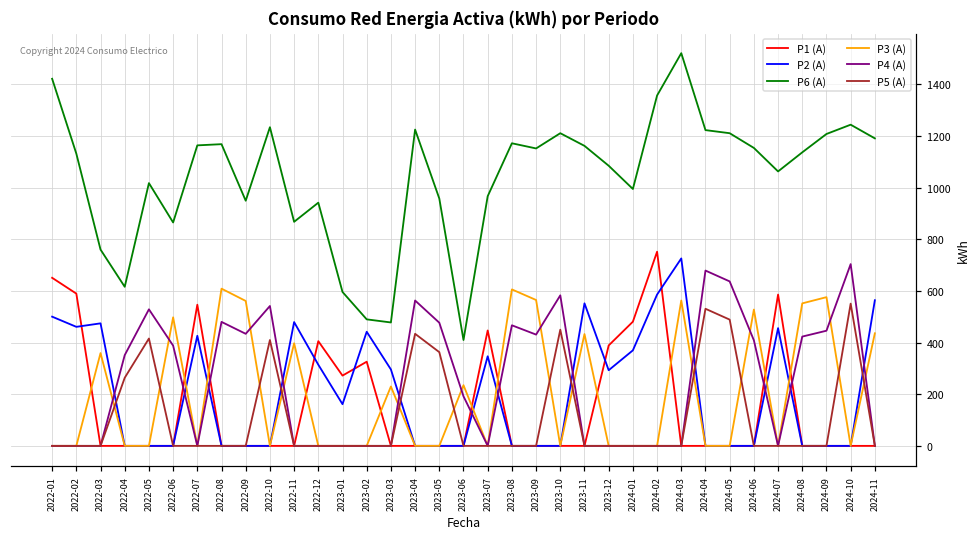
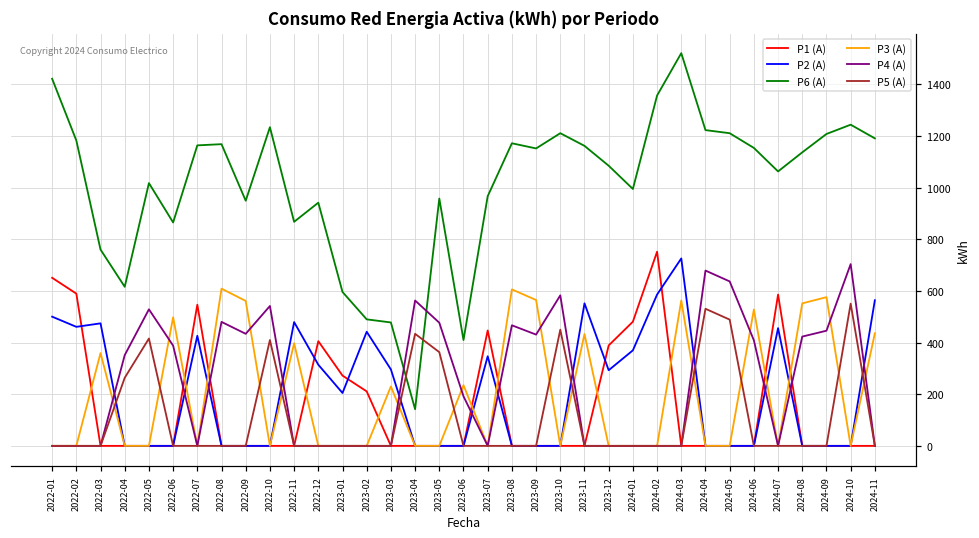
P6 (A), 2022-02: 1130 -> 1180
P2 (A), 2023-01: 160 -> 200
P1 (A), 2023-02: 330 -> 210
P6 (A), 2023-04: 1230 -> 140
